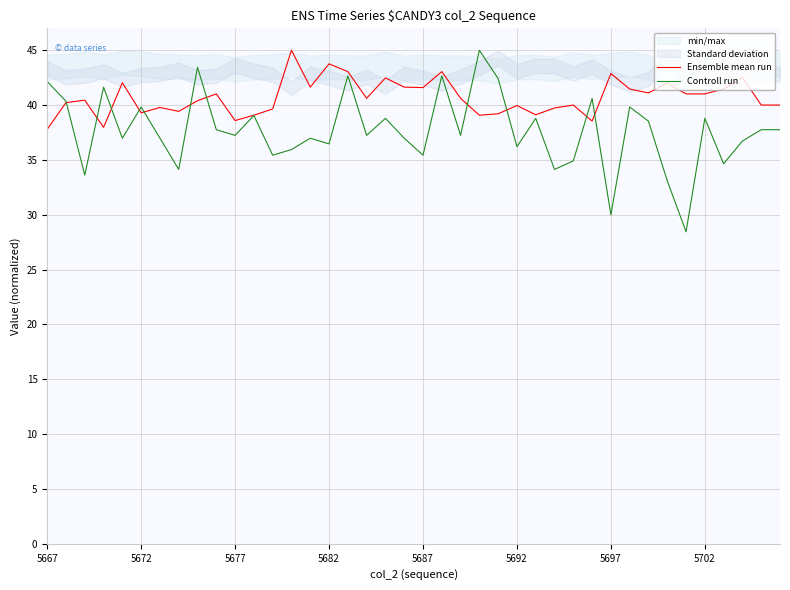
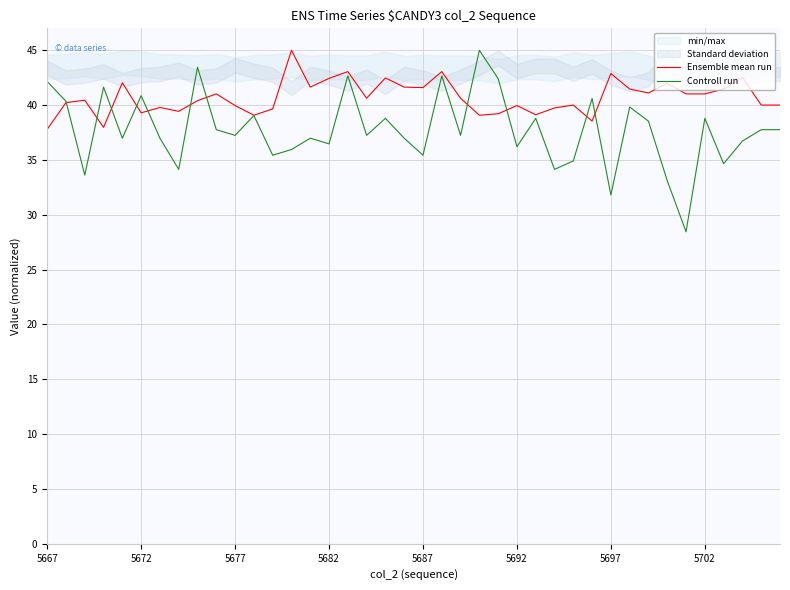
Controll run, 5672: 39.8 -> 40.9
Ensemble mean run, 5677: 38.6 -> 40.0
Ensemble mean run, 5682: 43.8 -> 42.4
Controll run, 5697: 30.0 -> 31.8
